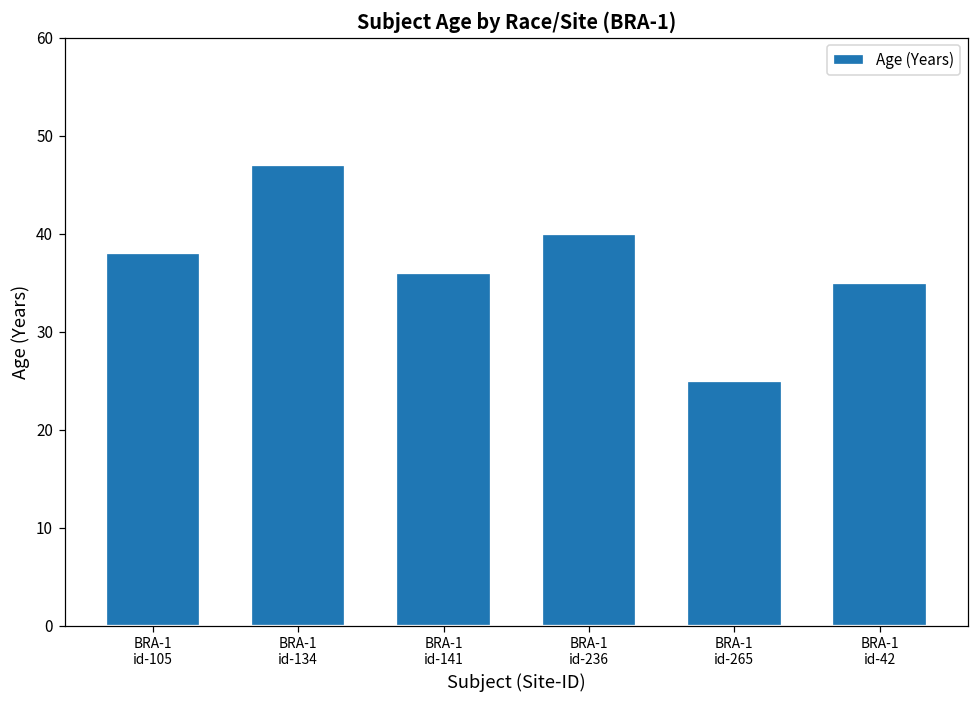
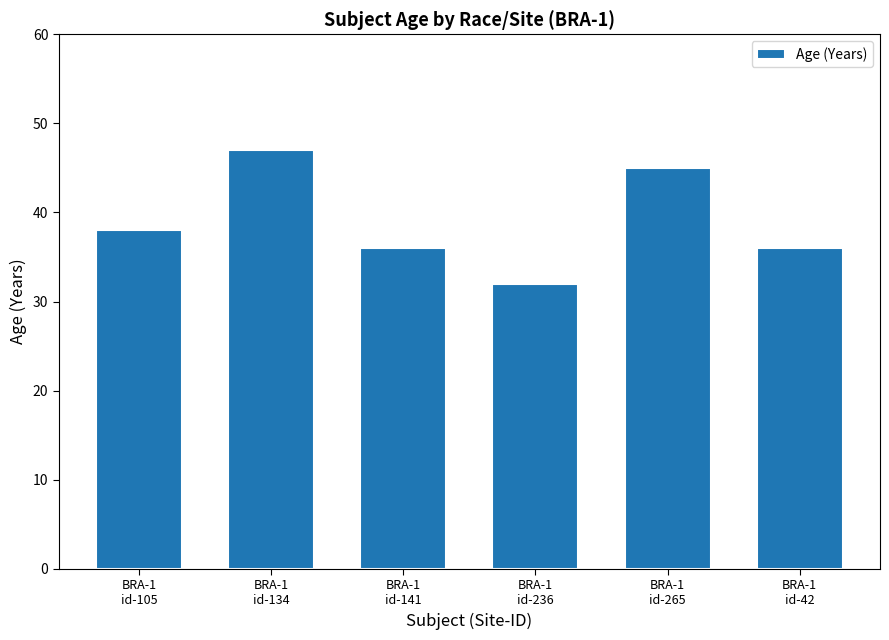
BRA-1 id-236: 40 -> 32
BRA-1 id-265: 25 -> 45
BRA-1 id-42: 35 -> 36
